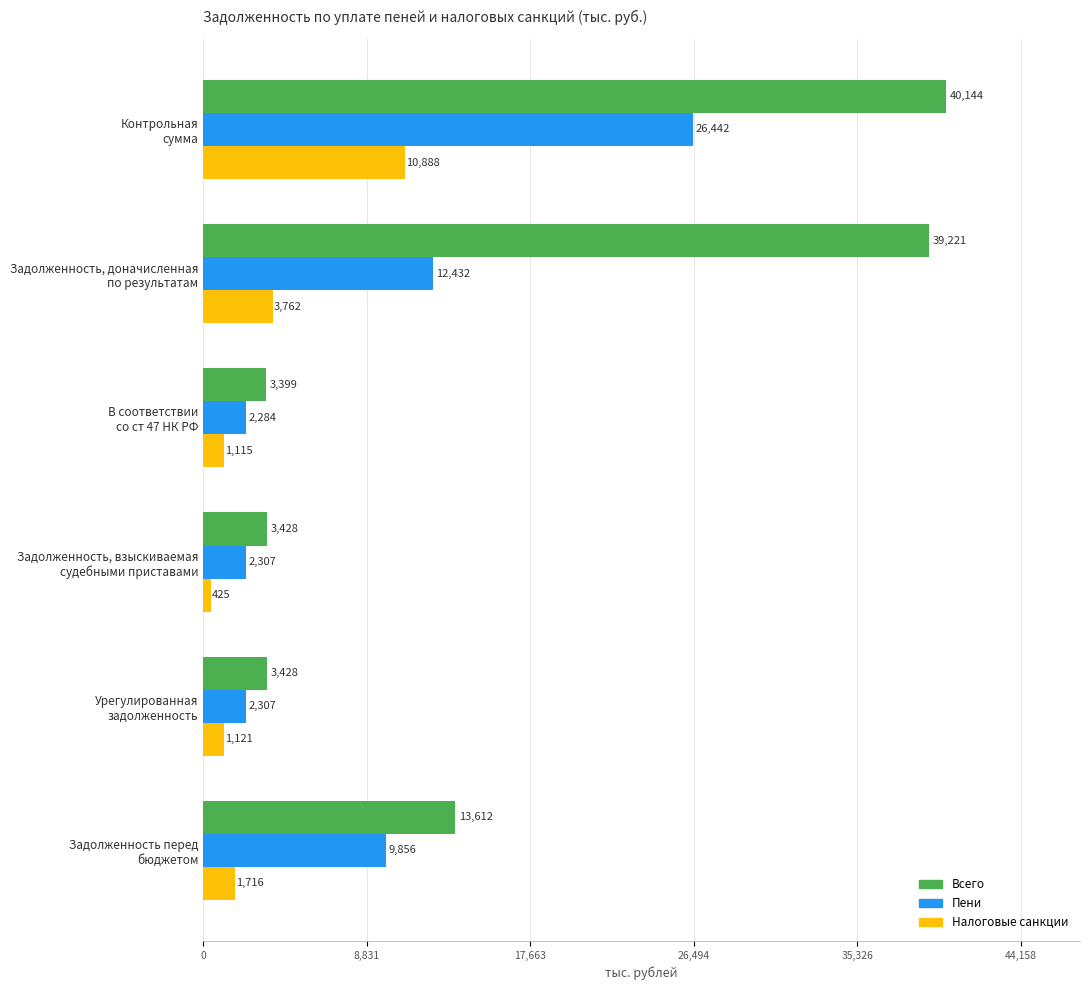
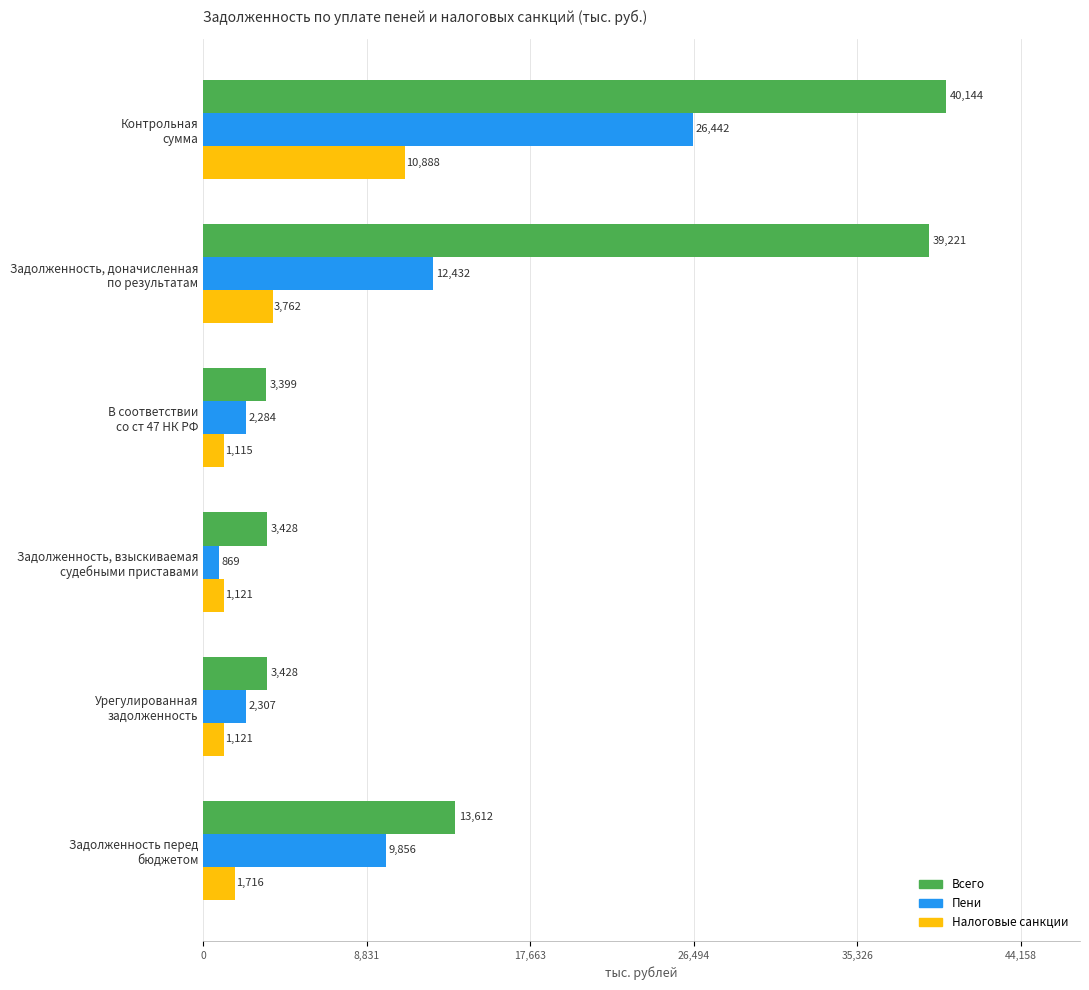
Пени, Задолженность, взыскиваемая судебными приставами: 2,307 -> 869
Налоговые санкции, Задолженность, взыскиваемая судебными приставами: 425 -> 1,121
